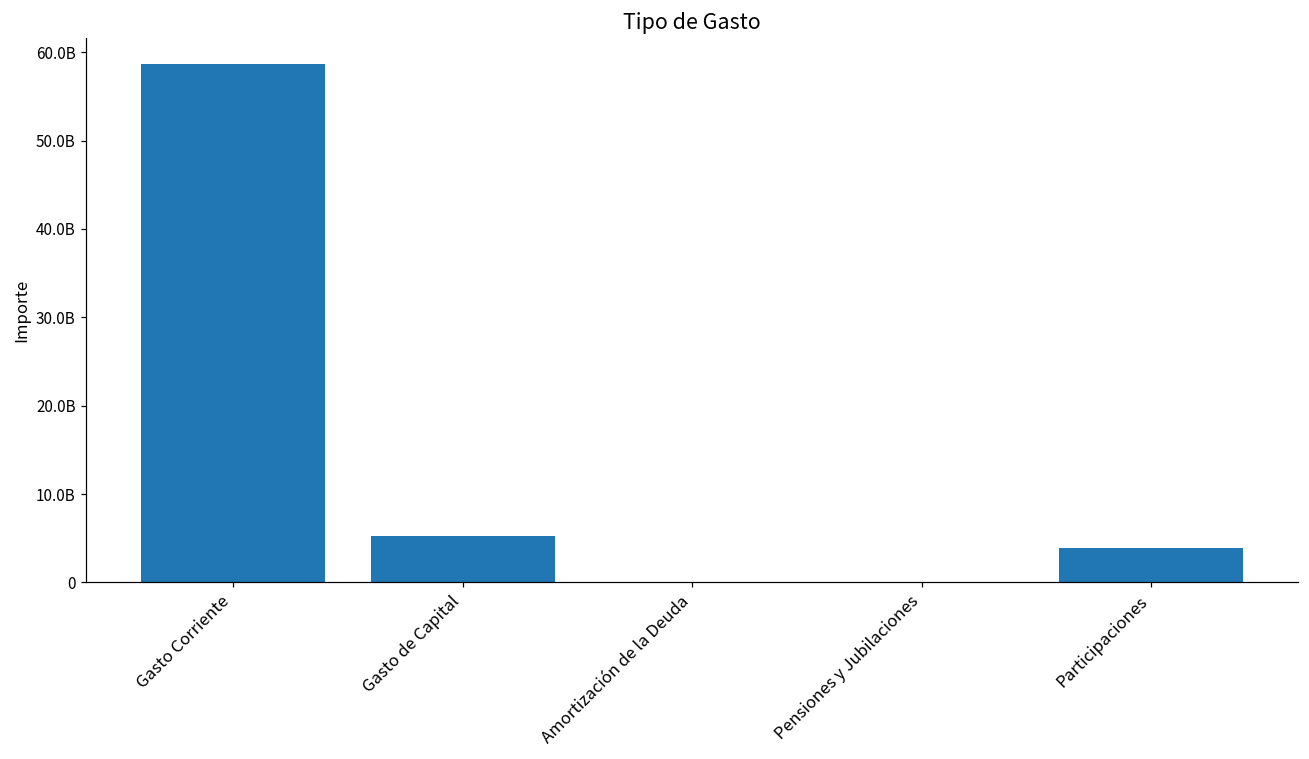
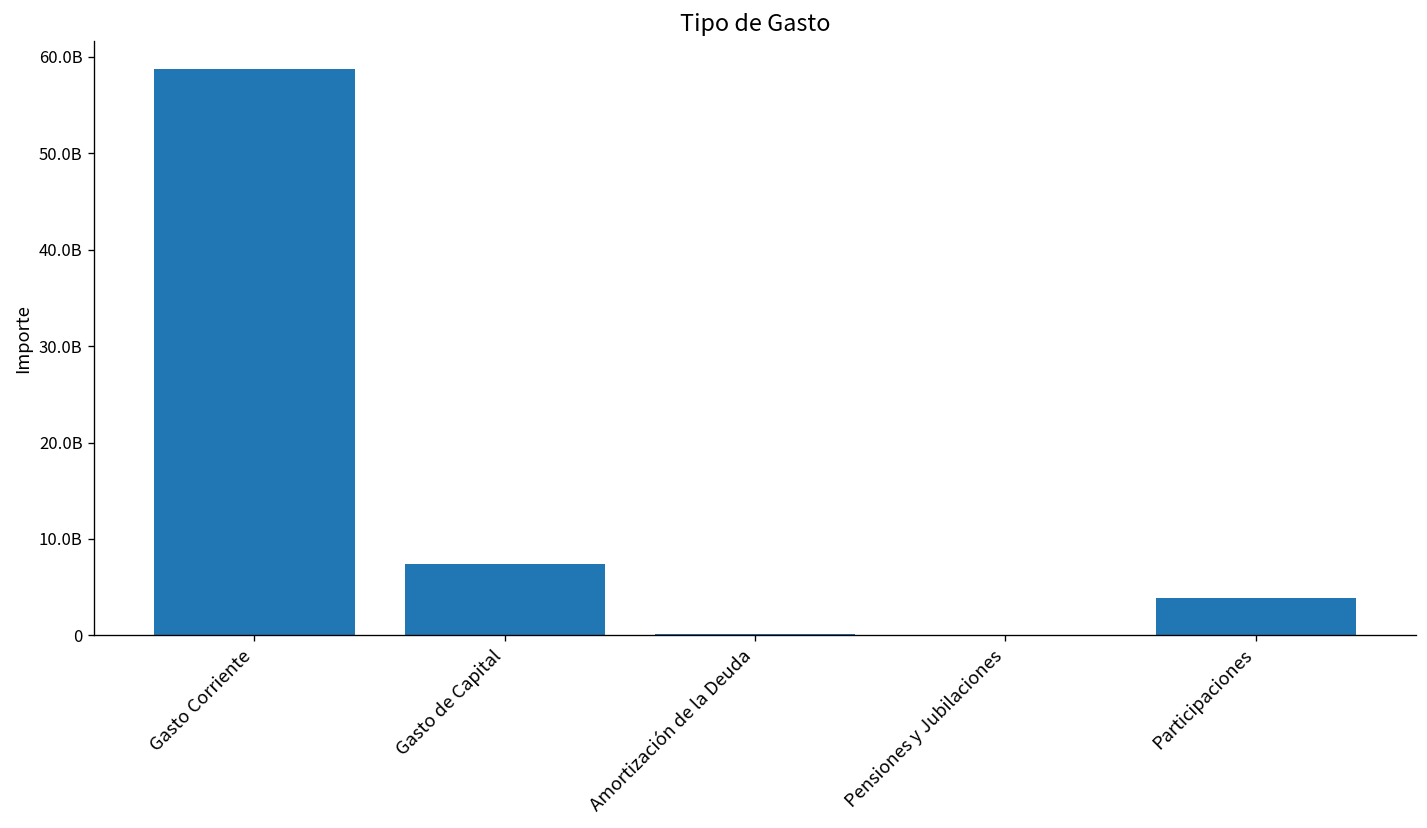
Gasto de Capital: 5000000000 -> 7000000000
